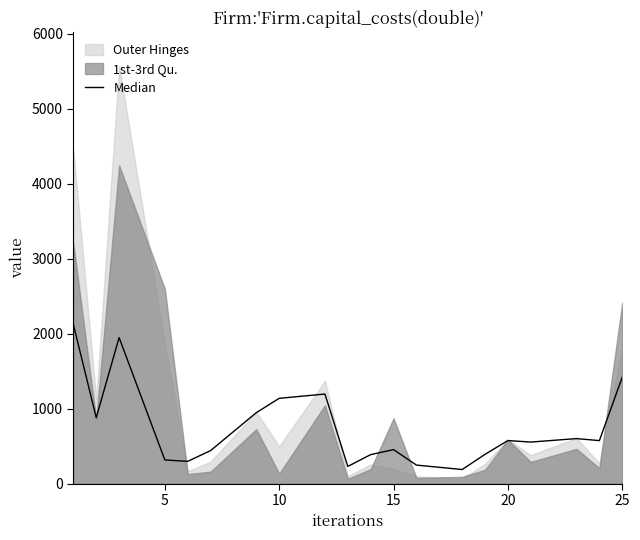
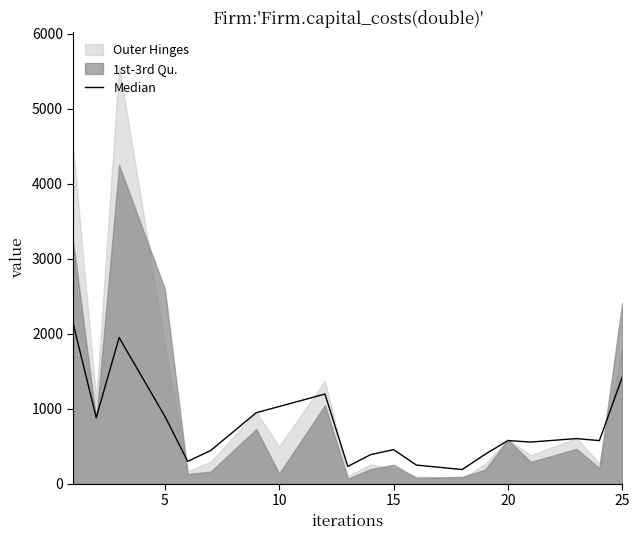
Median, 5: 300 -> 900
Median, 10: 1100 -> 1000
1st-3rd Qu., 15: 900 -> 300
